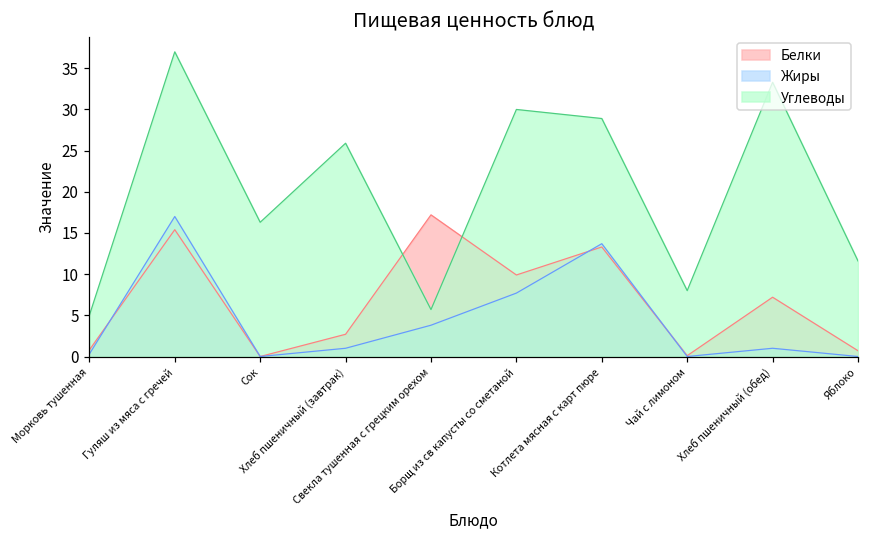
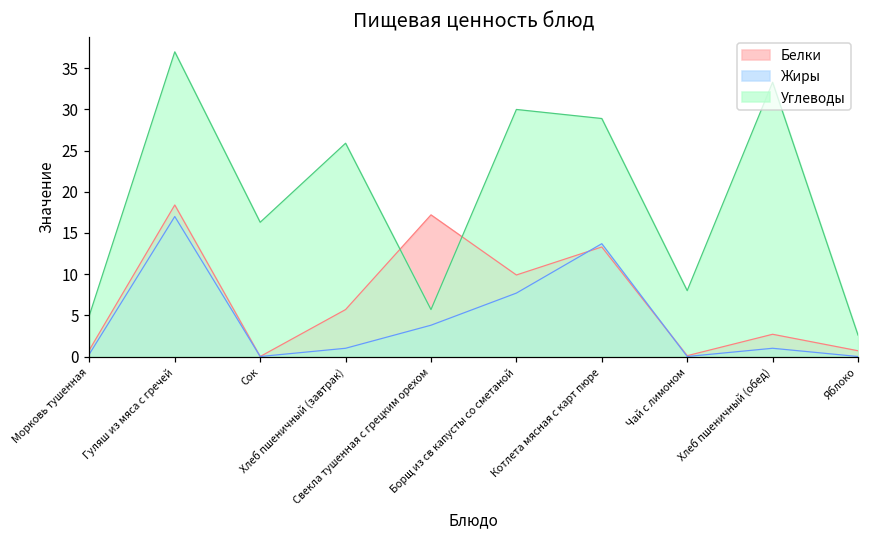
Белки, Гуляш из мяса с гречей: 15 -> 18
Белки, Хлеб пшеничный (завтрак): 3 -> 6
Белки, Хлеб пшеничный (обед): 7 -> 3
Углеводы, Яблоко: 12 -> 3
